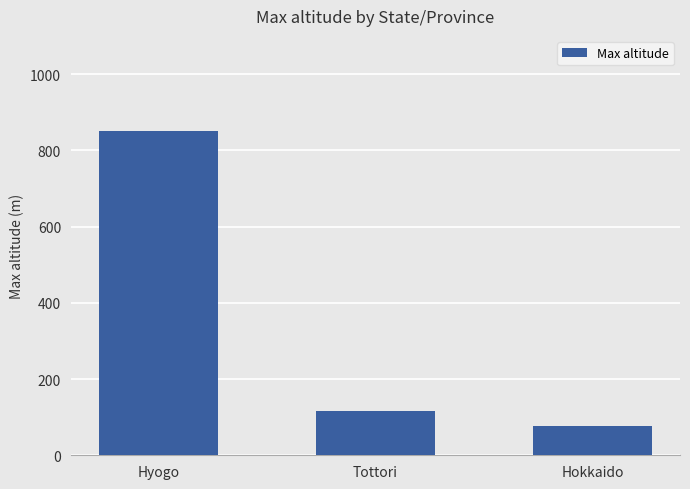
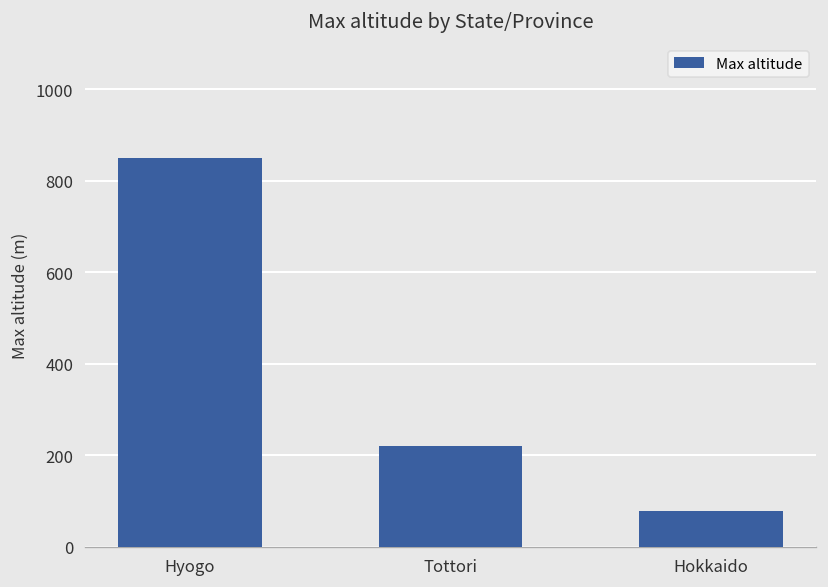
Tottori: 120 -> 220
